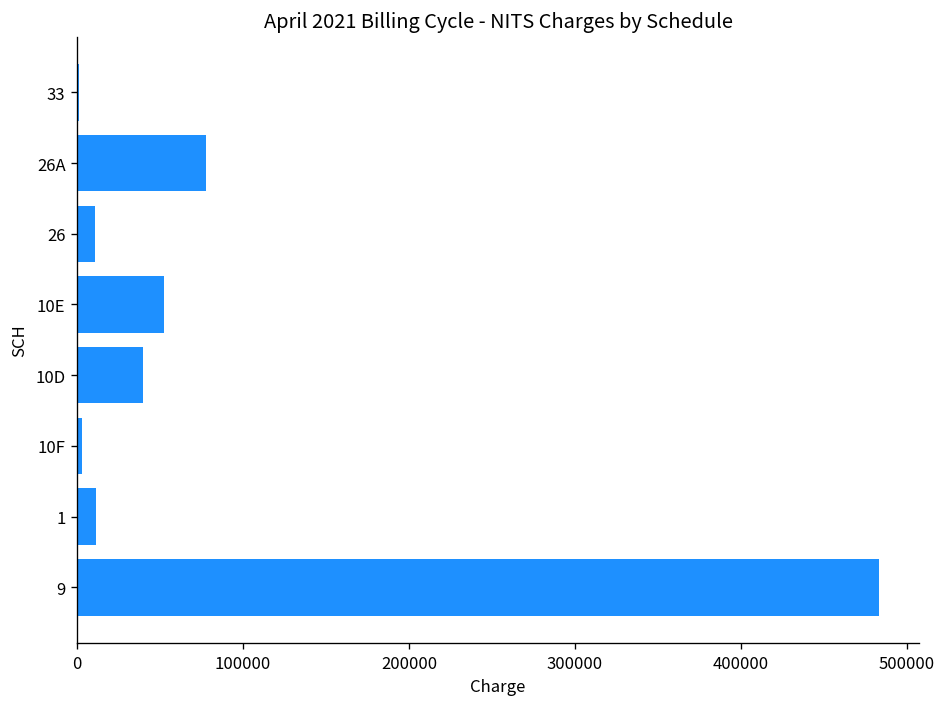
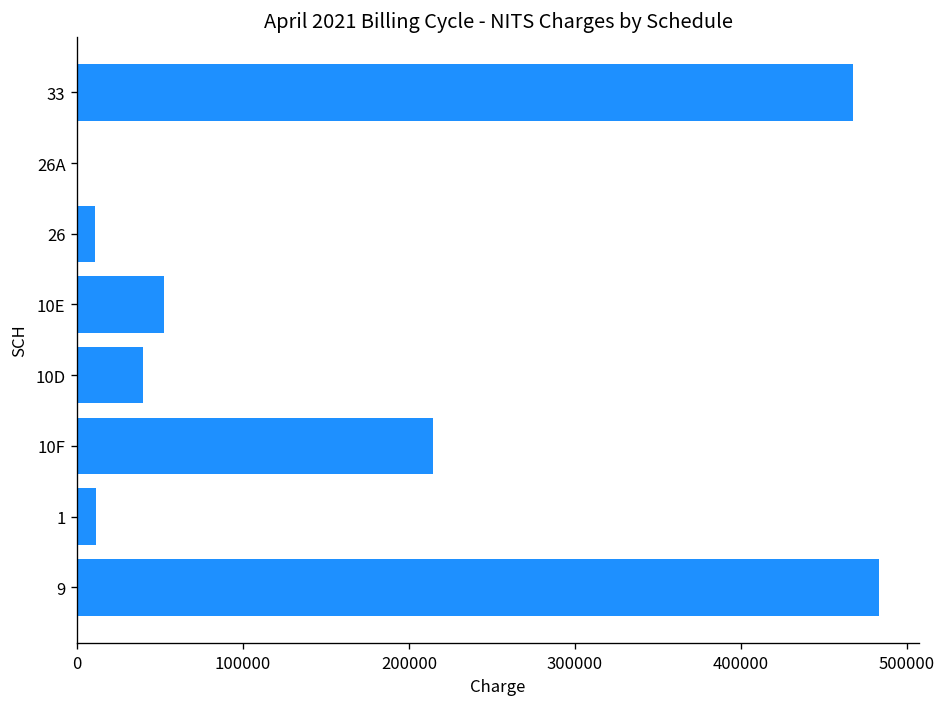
33: 1000 -> 468000
26A: 78000 -> 0
10F: 3000 -> 214000
